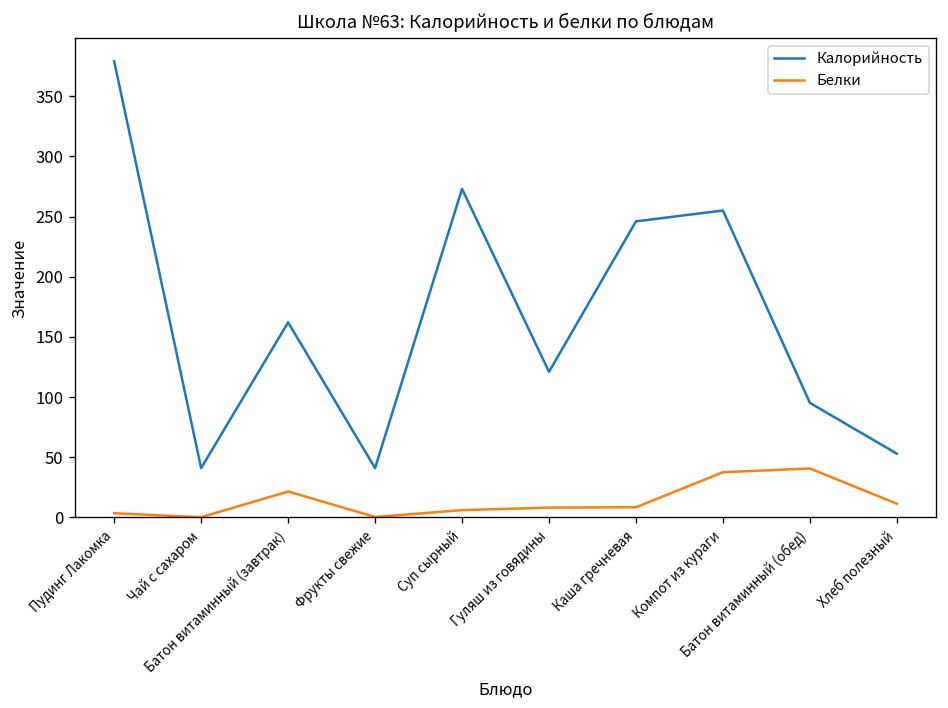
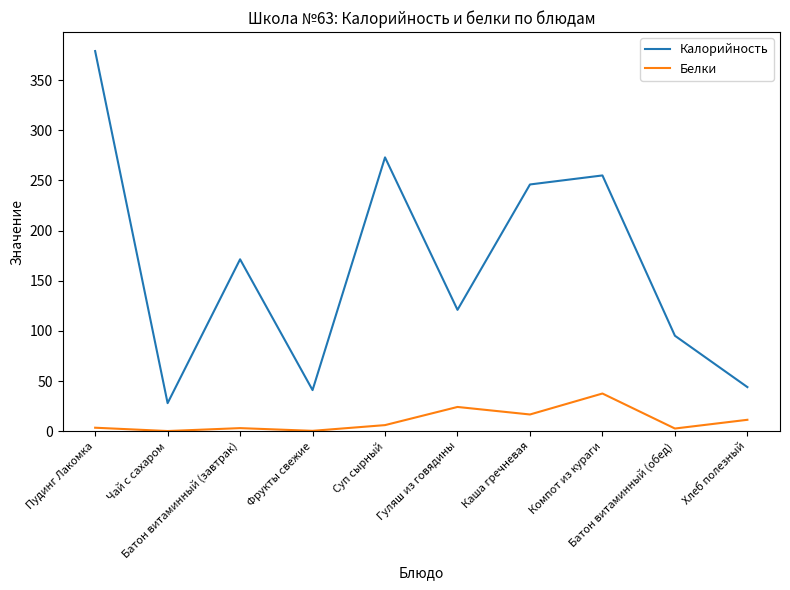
Калорийность, Чай с сахаром: 41 -> 28
Калорийность, Батон витаминный (завтрак): 162 -> 171
Белки, Батон витаминный (завтрак): 22 -> 3
Белки, Гуляш из говядины: 8 -> 24
Белки, Каша гречневая: 9 -> 17
Белки, Батон витаминный (обед): 41 -> 3
Калорийность, Хлеб полезный: 53 -> 44
